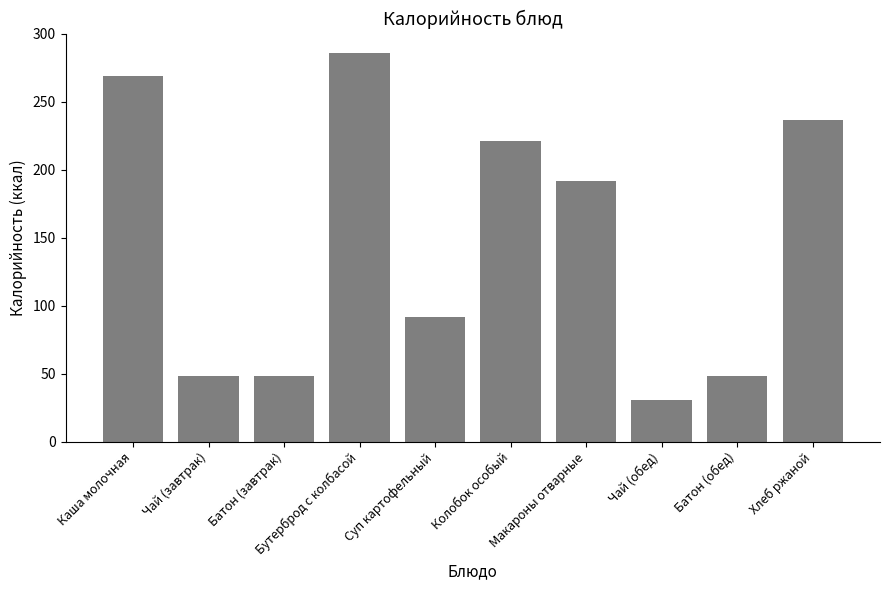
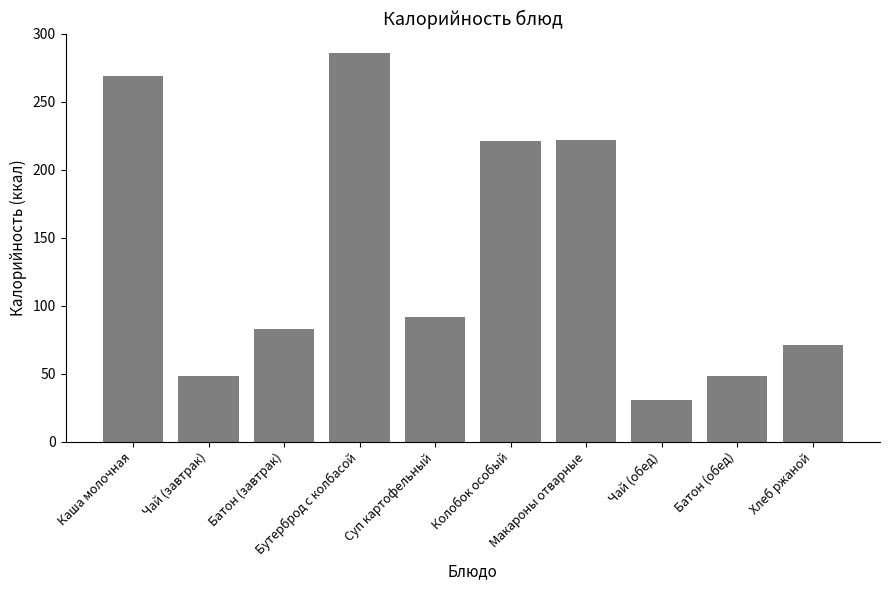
Батон (завтрак): 48 -> 83
Макароны отварные: 192 -> 222
Хлеб ржаной: 237 -> 71
